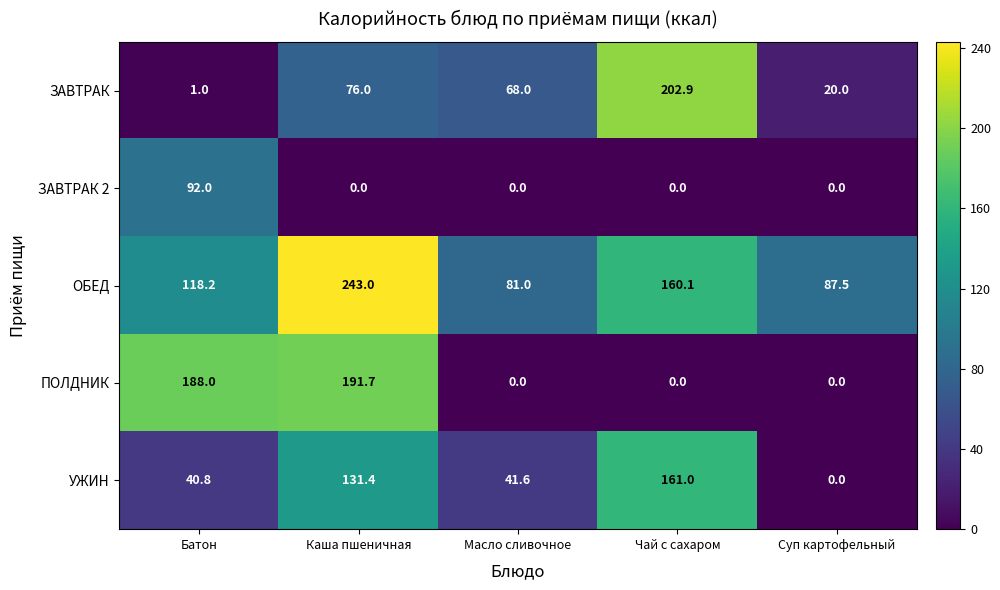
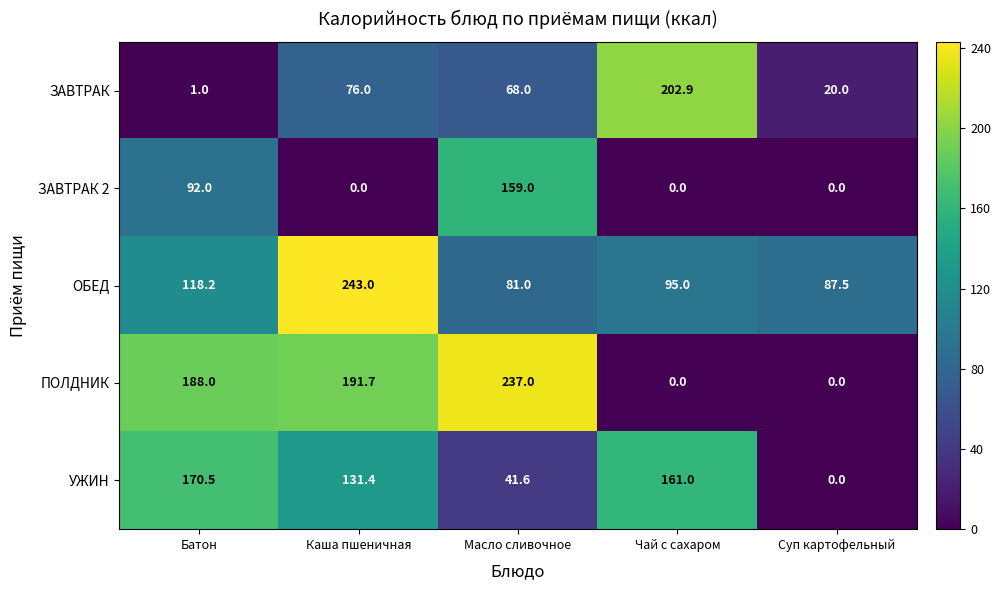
ЗАВТРАК 2, Масло сливочное: 0.0 -> 159.0
ОБЕД, Чай с сахаром: 160.1 -> 95.0
ПОЛДНИК, Масло сливочное: 0.0 -> 237.0
УЖИН, Батон: 40.8 -> 170.5
